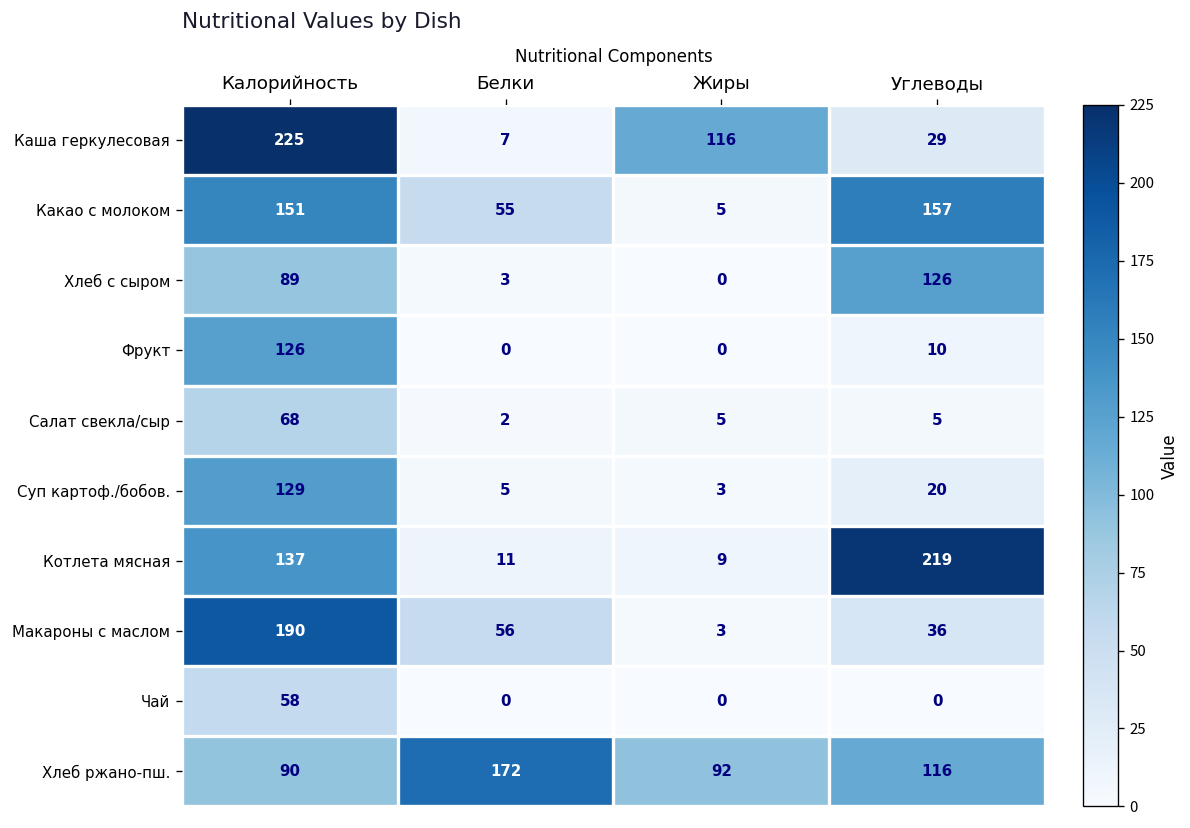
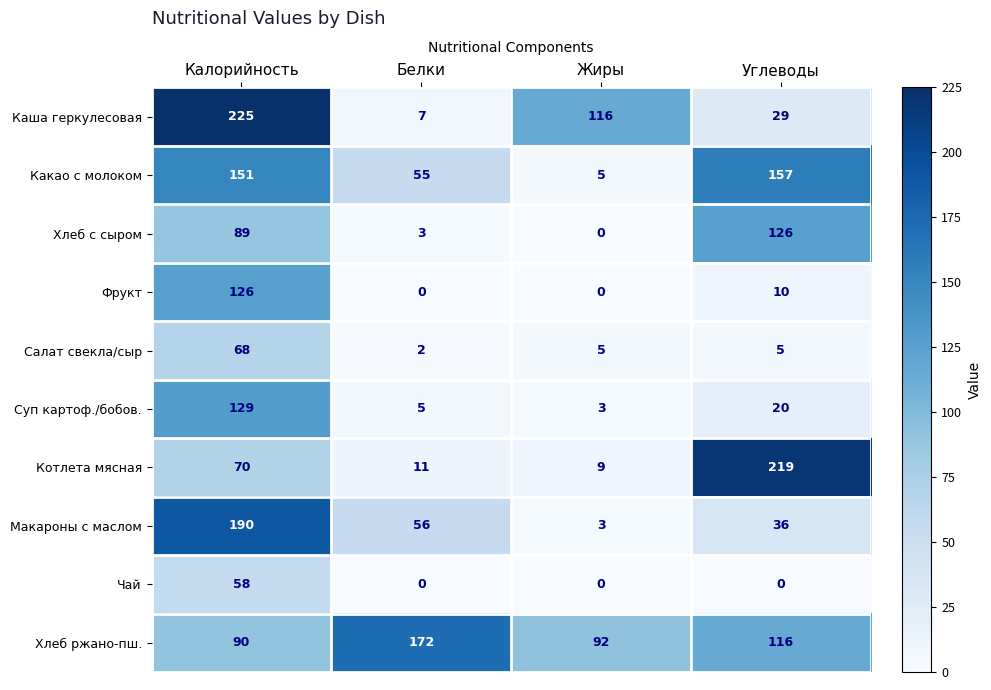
Котлета мясная, Калорийность: 137 -> 70
